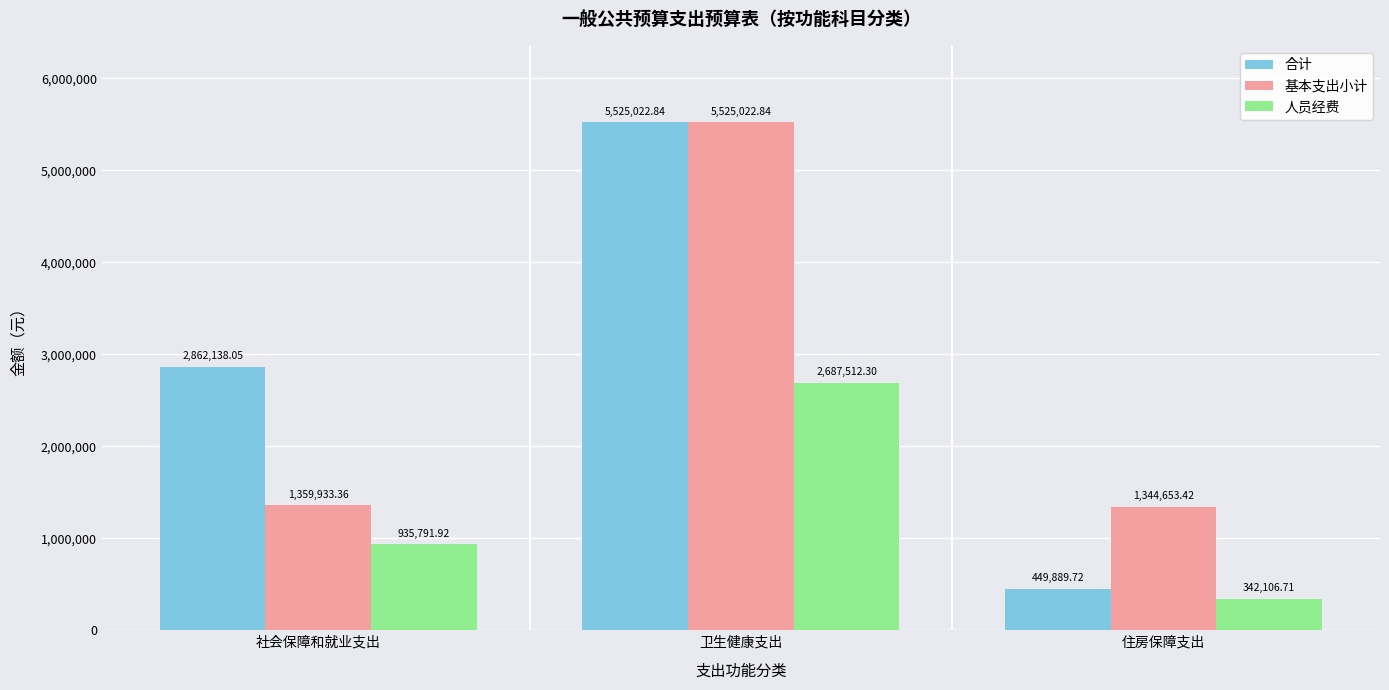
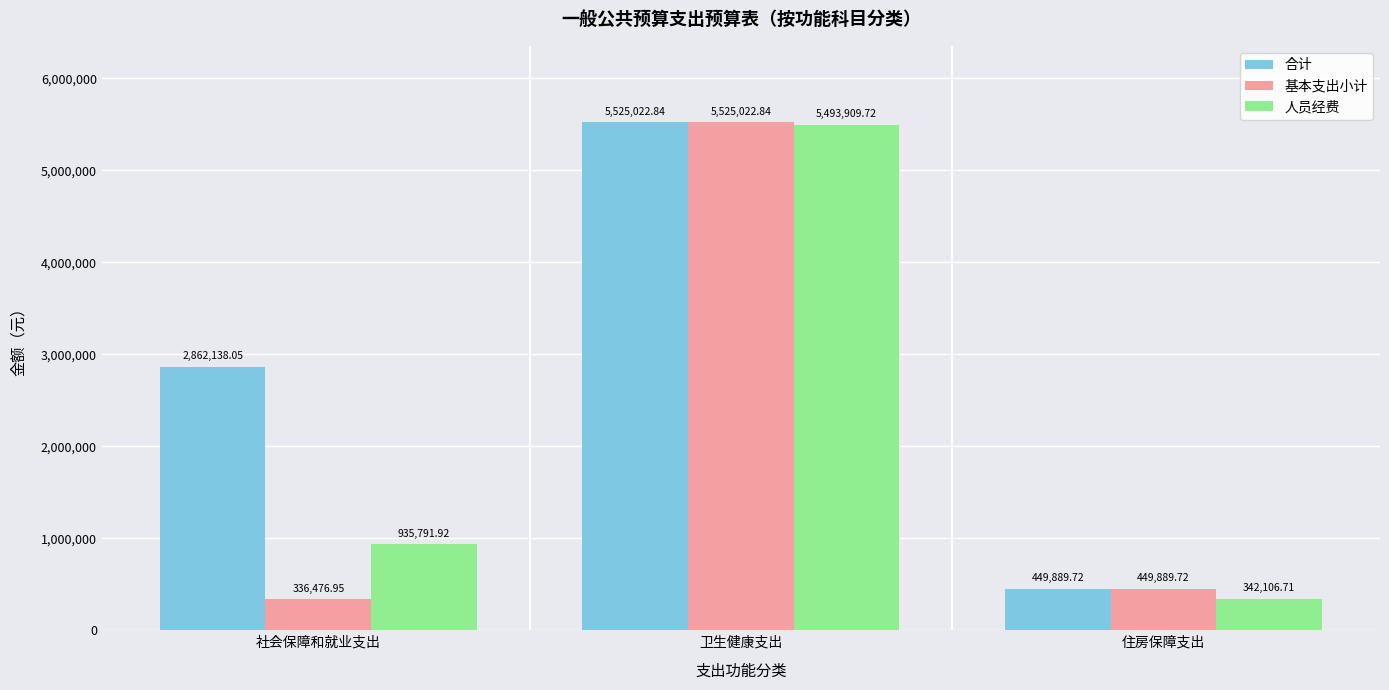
基本支出小计, 社会保障和就业支出: 1,359,933.36 -> 336,476.95
人员经费, 卫生健康支出: 2,687,512.30 -> 5,493,909.72
基本支出小计, 住房保障支出: 1,344,653.42 -> 449,889.72
